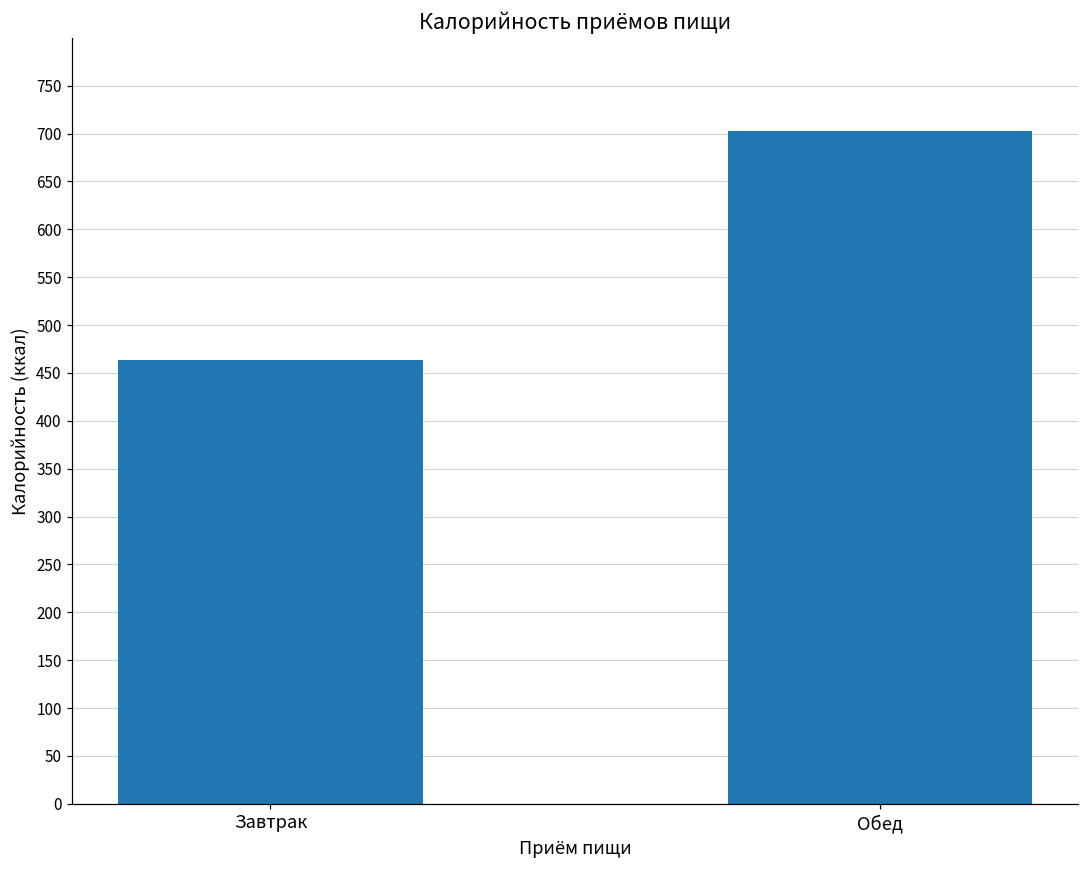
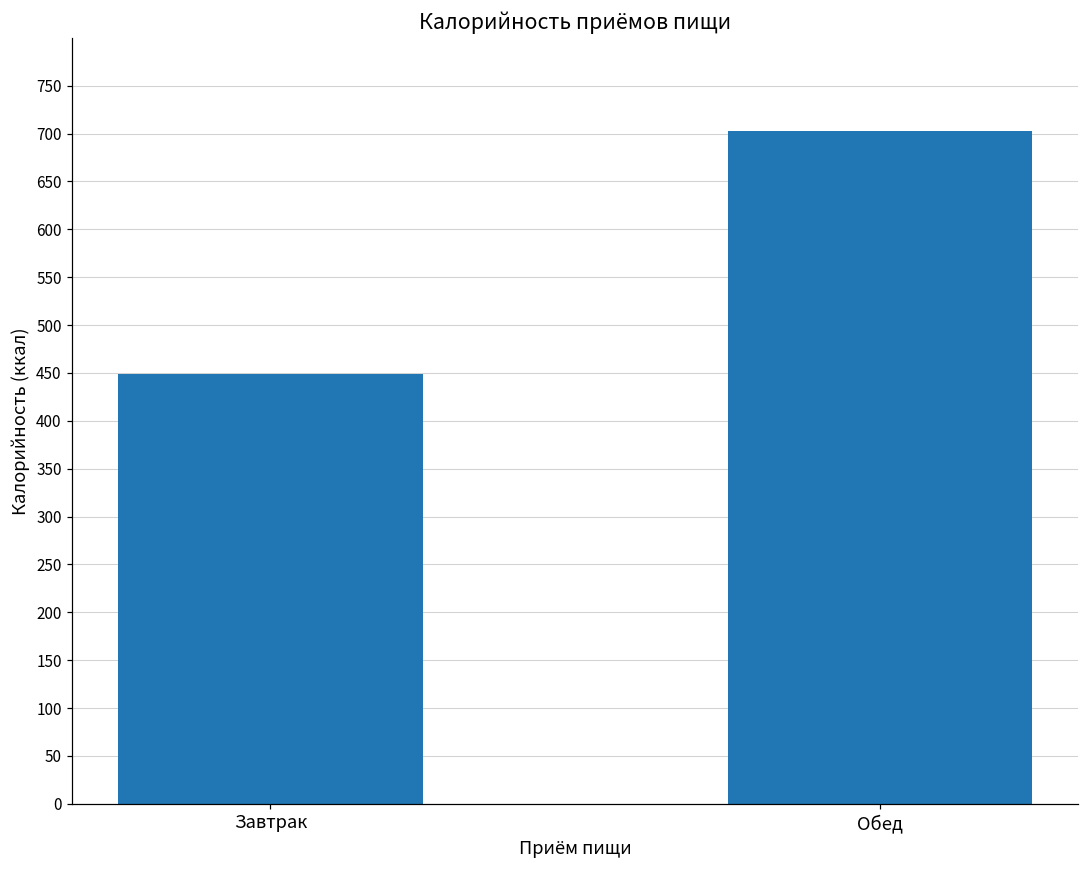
Завтрак: 460 -> 450
